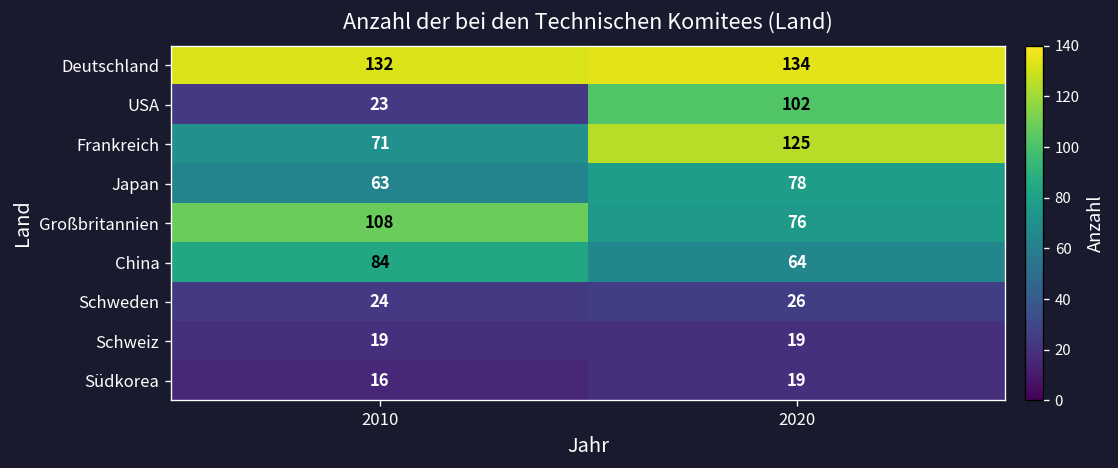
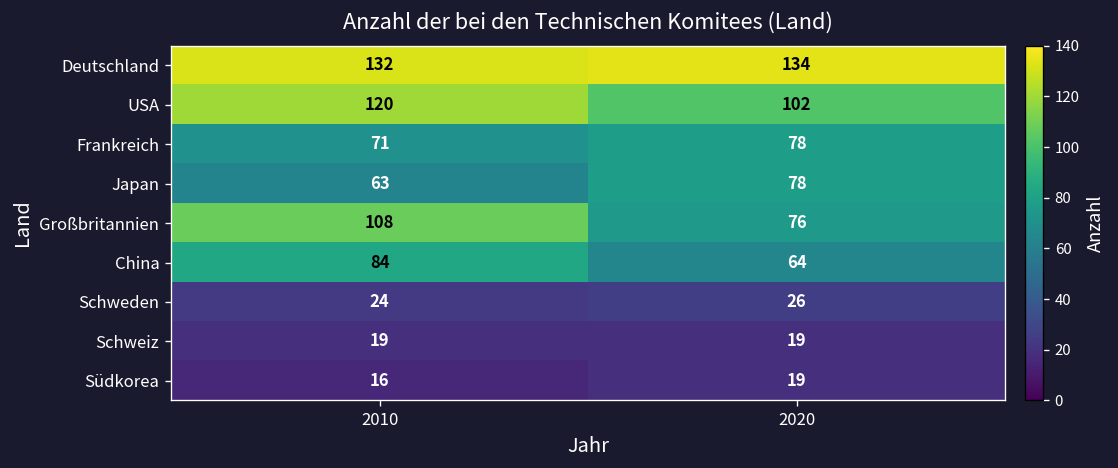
USA, 2010: 23 -> 120
Frankreich, 2020: 125 -> 78
